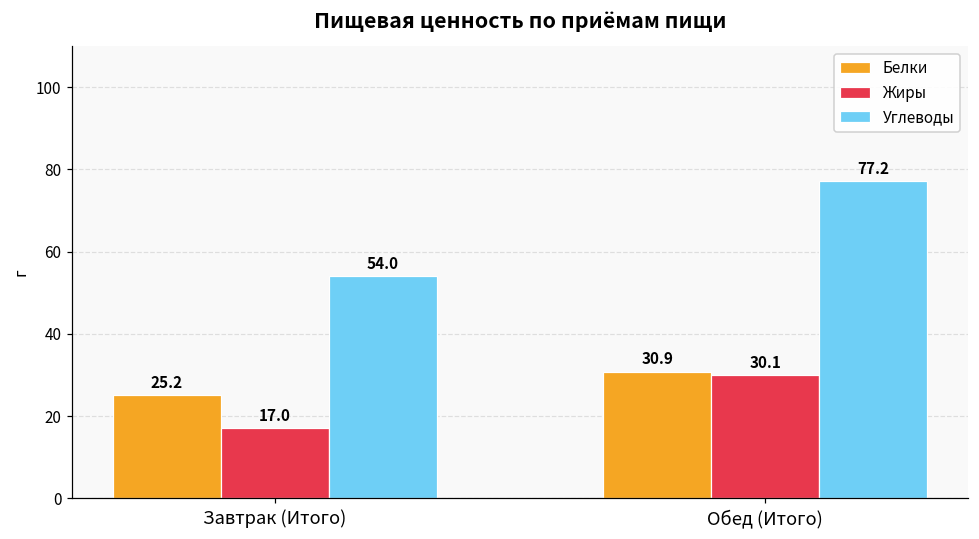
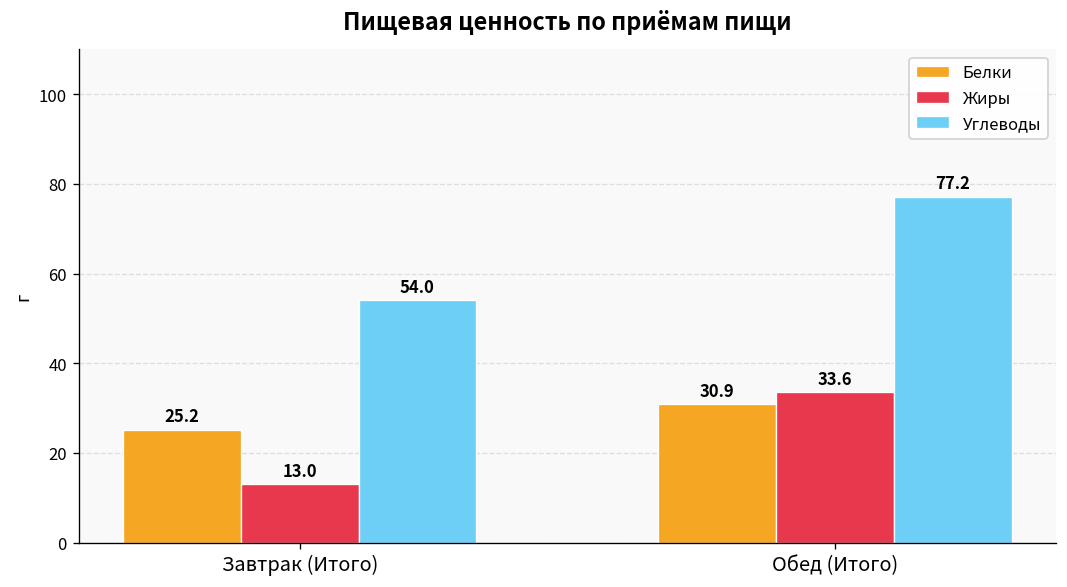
Жиры, Завтрак (Итого): 17.0 -> 13.0
Жиры, Обед (Итого): 30.1 -> 33.6
